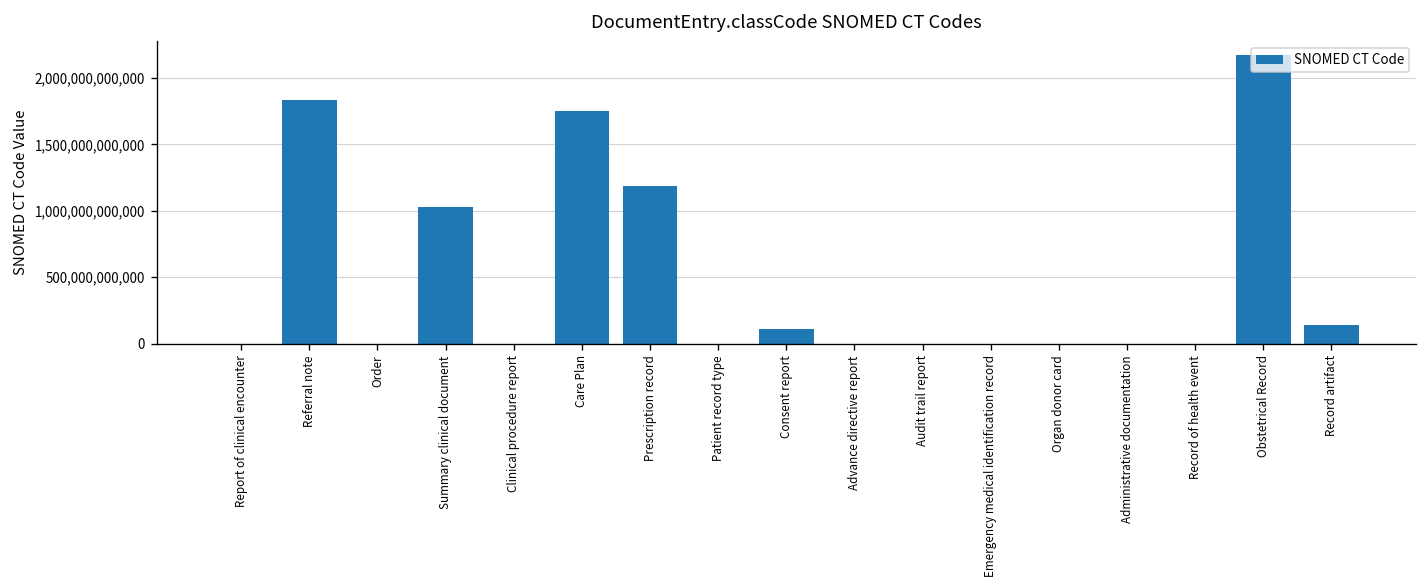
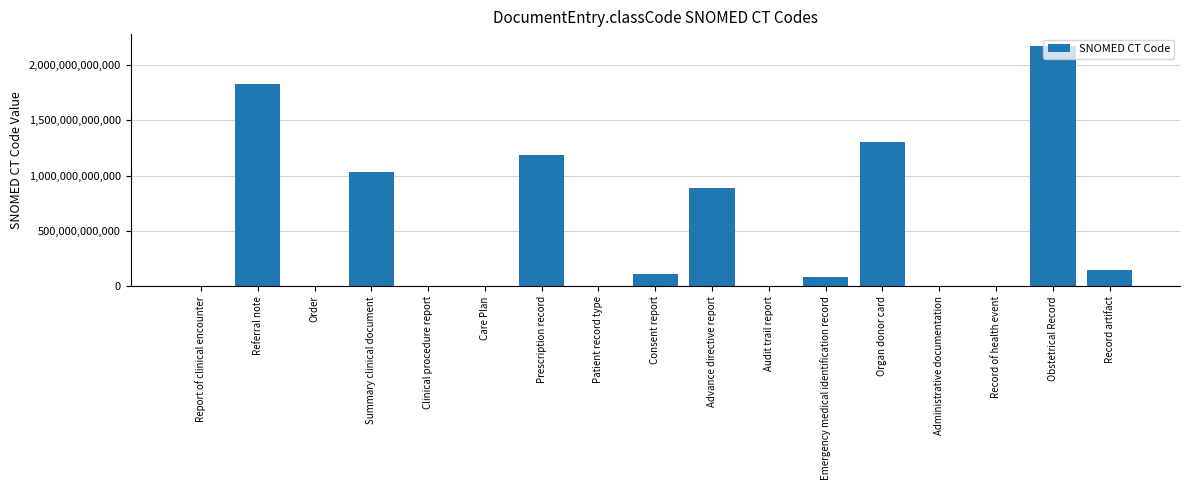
Care Plan: 1,750,000,000,000 -> 0
Advance directive report: 0 -> 890,000,000,000
Emergency medical identification record: 0 -> 80,000,000,000
Organ donor card: 0 -> 1,300,000,000,000
